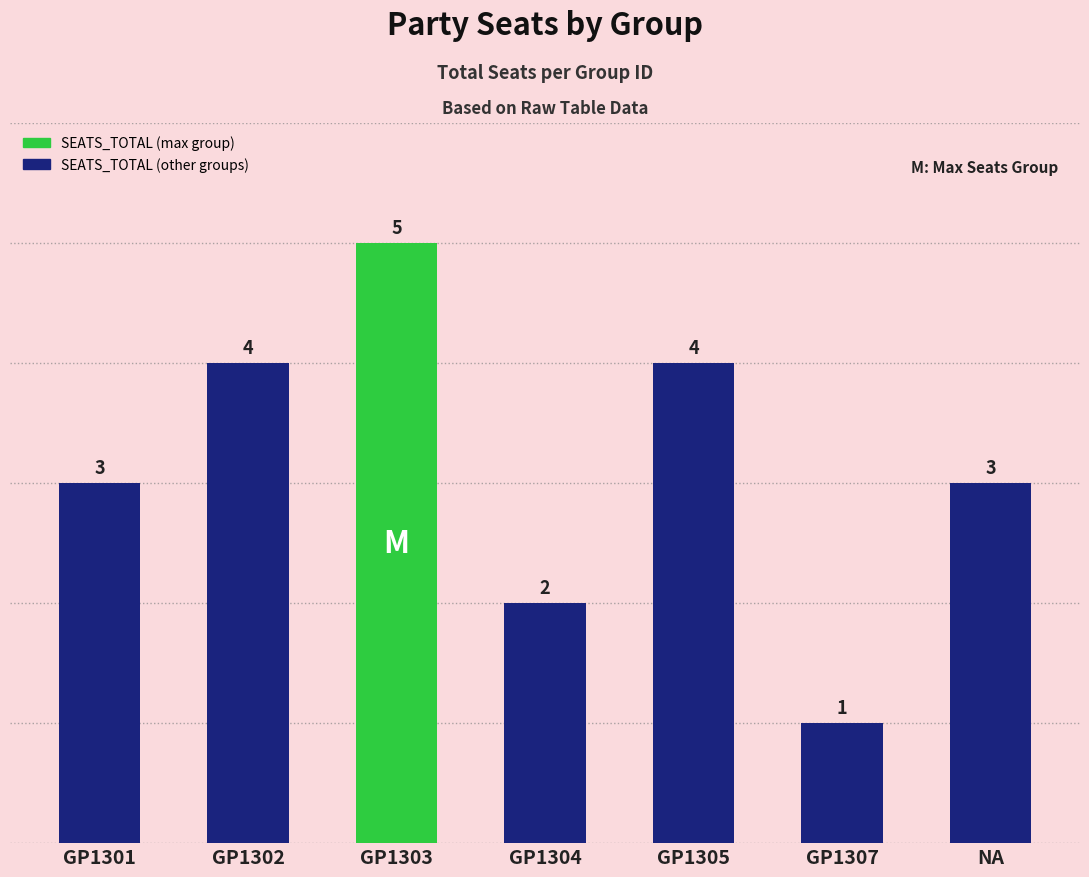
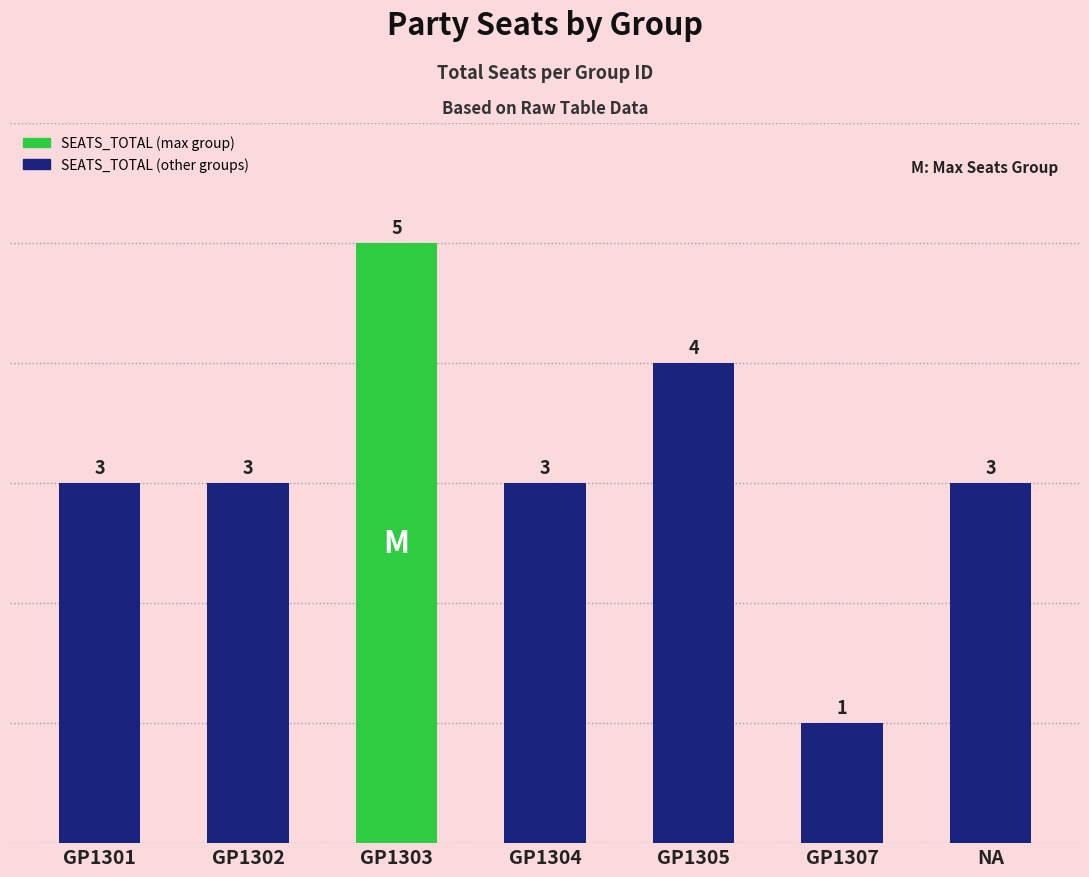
GP1302: 4 -> 3
GP1304: 2 -> 3
